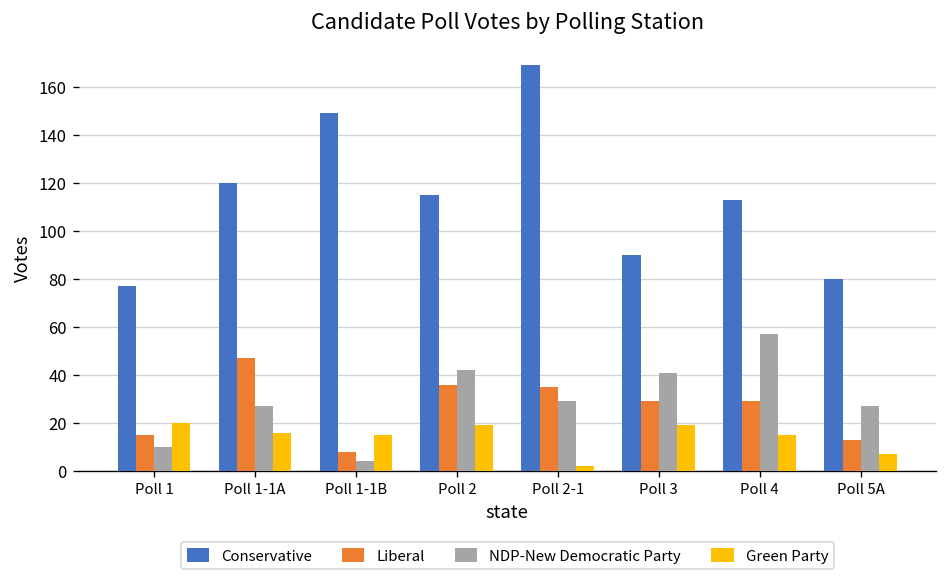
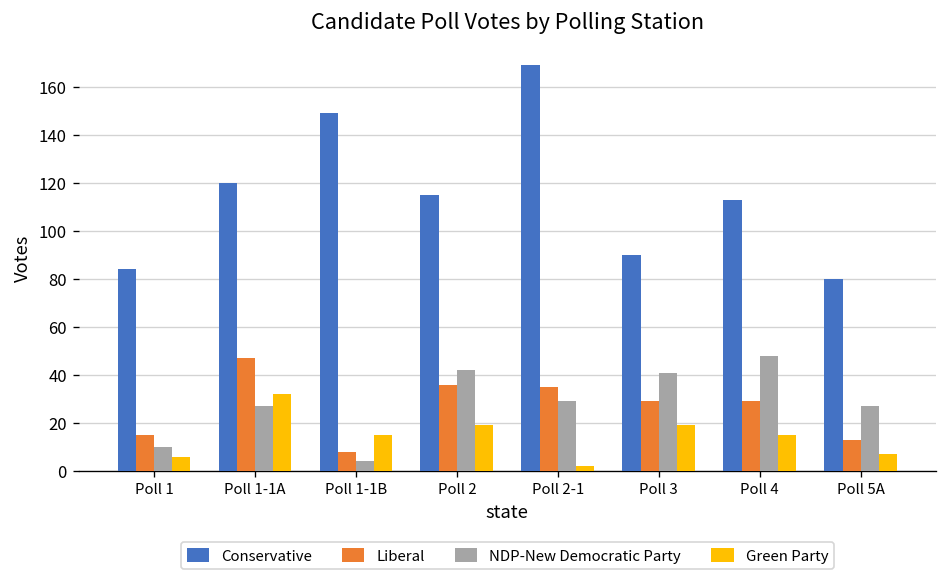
Conservative, Poll 1: 77 -> 84
Green Party, Poll 1: 20 -> 6
Green Party, Poll 1-1A: 16 -> 32
NDP-New Democratic Party, Poll 4: 57 -> 48
